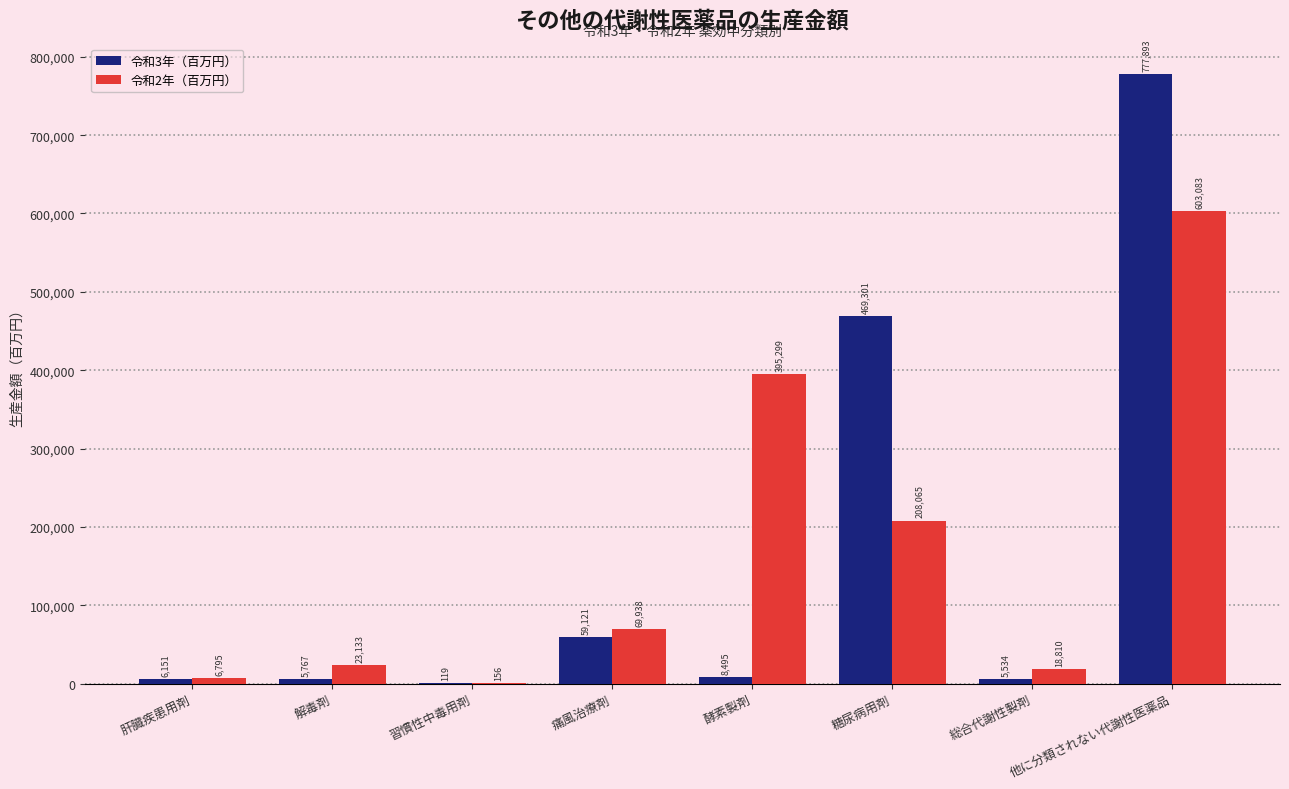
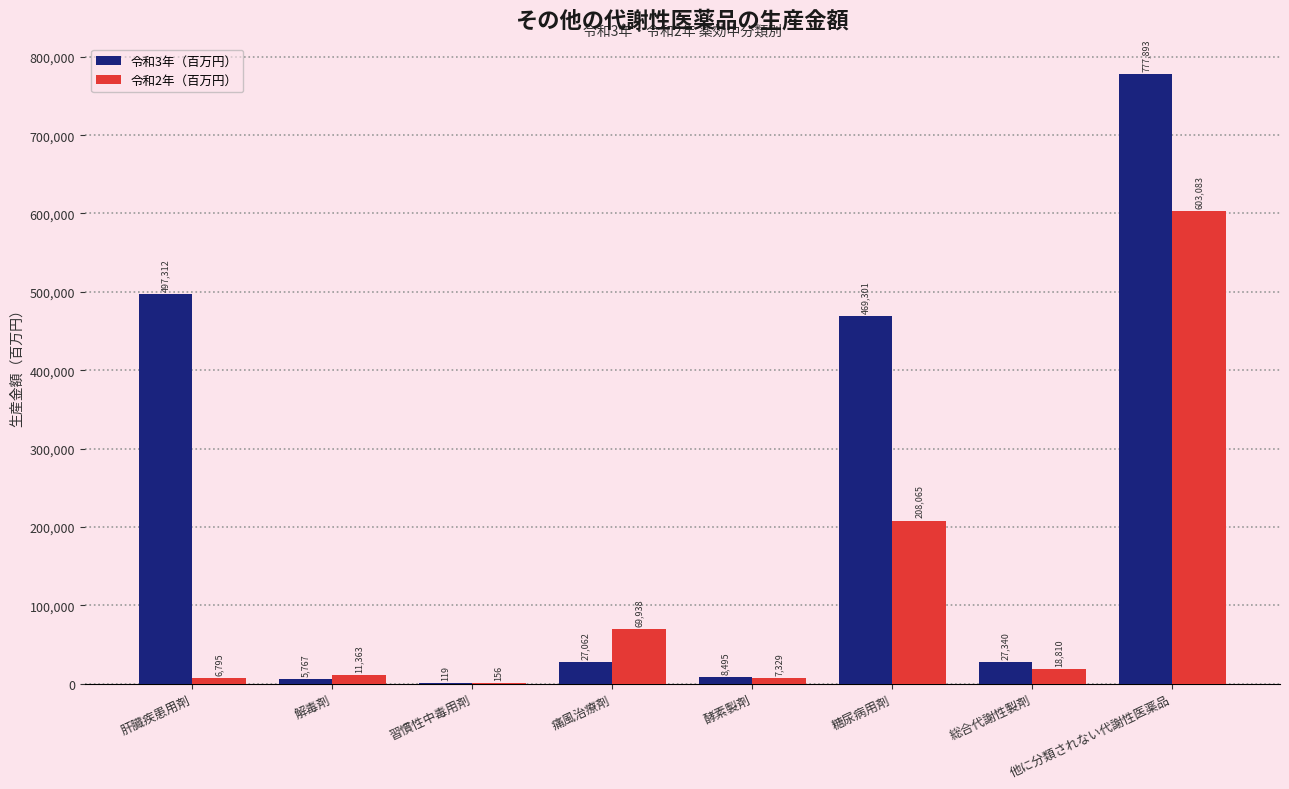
令和3年（百万円）, 肝臓疾患用剤: 6,151 -> 497,312
令和2年（百万円）, 解毒剤: 23,133 -> 11,363
令和3年（百万円）, 痛風治療剤: 59,121 -> 27,062
令和2年（百万円）, 酵素製剤: 395,299 -> 7,329
令和3年（百万円）, 総合代謝性製剤: 5,534 -> 27,340
